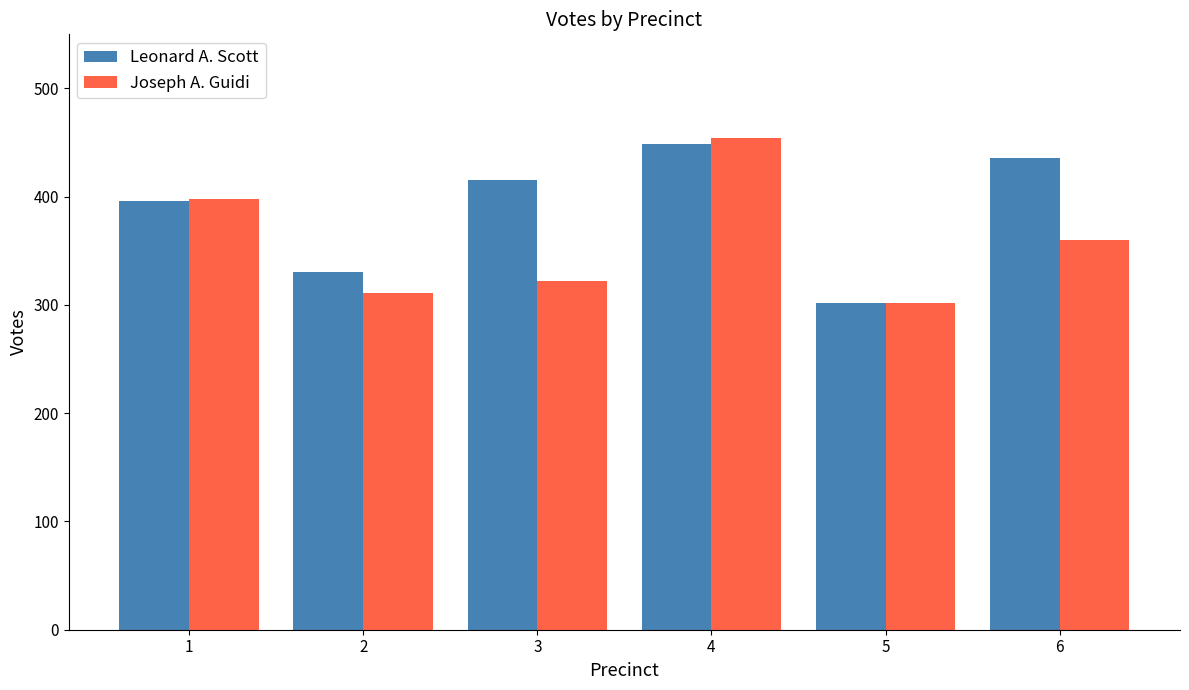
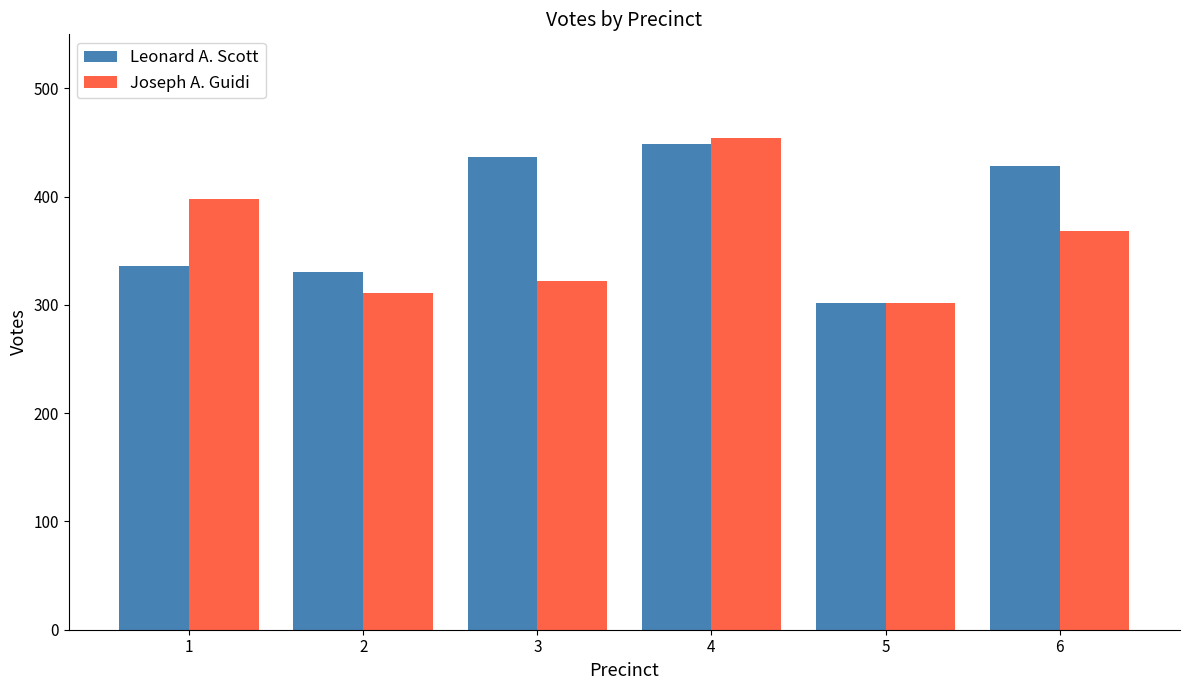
Leonard A. Scott, 1: 396 -> 336
Leonard A. Scott, 3: 415 -> 437
Leonard A. Scott, 6: 436 -> 428
Joseph A. Guidi, 6: 360 -> 368
